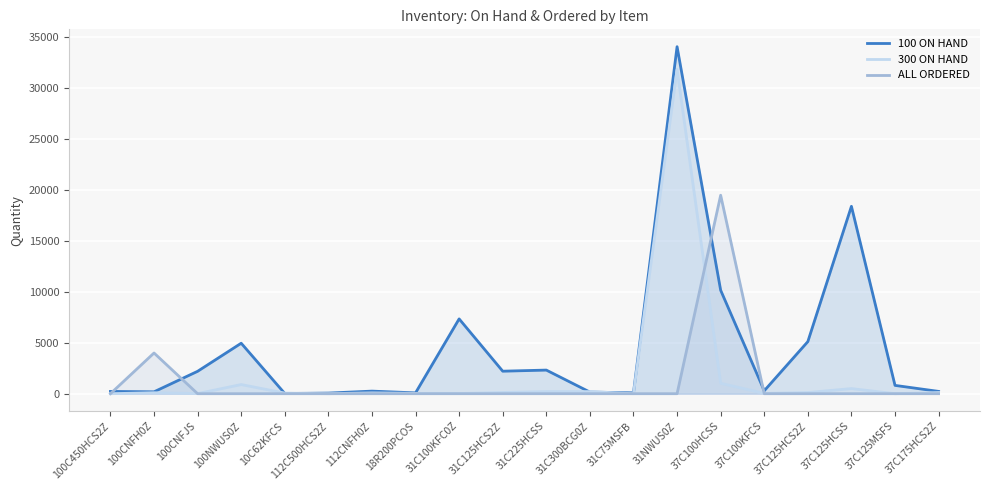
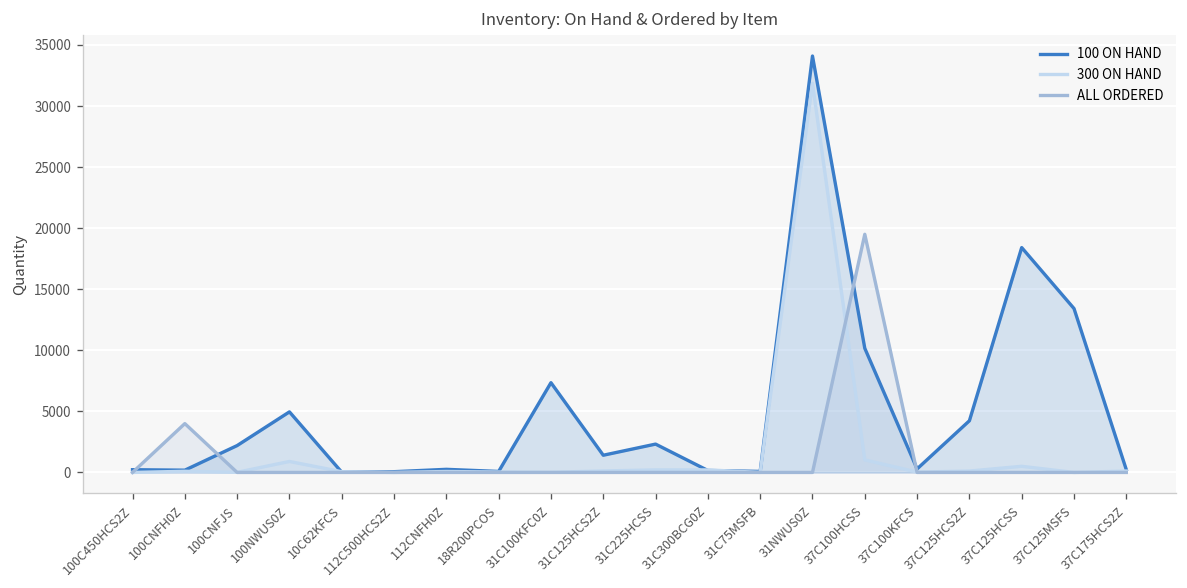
100 ON HAND, 31C125HCS2Z: 2200 -> 1400
100 ON HAND, 37C125HCS2Z: 5100 -> 4200
100 ON HAND, 37C125MSFS: 800 -> 13400
